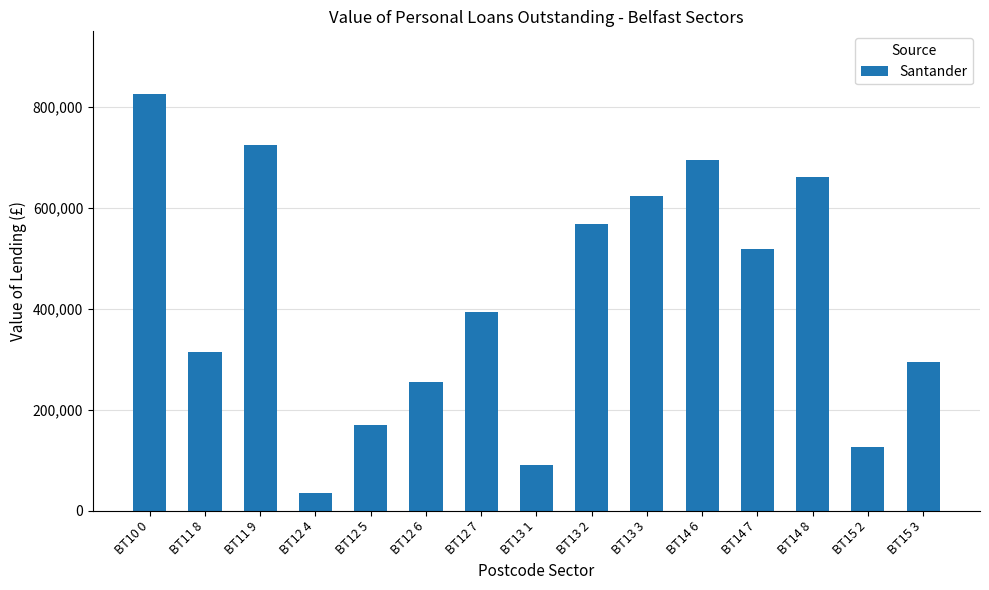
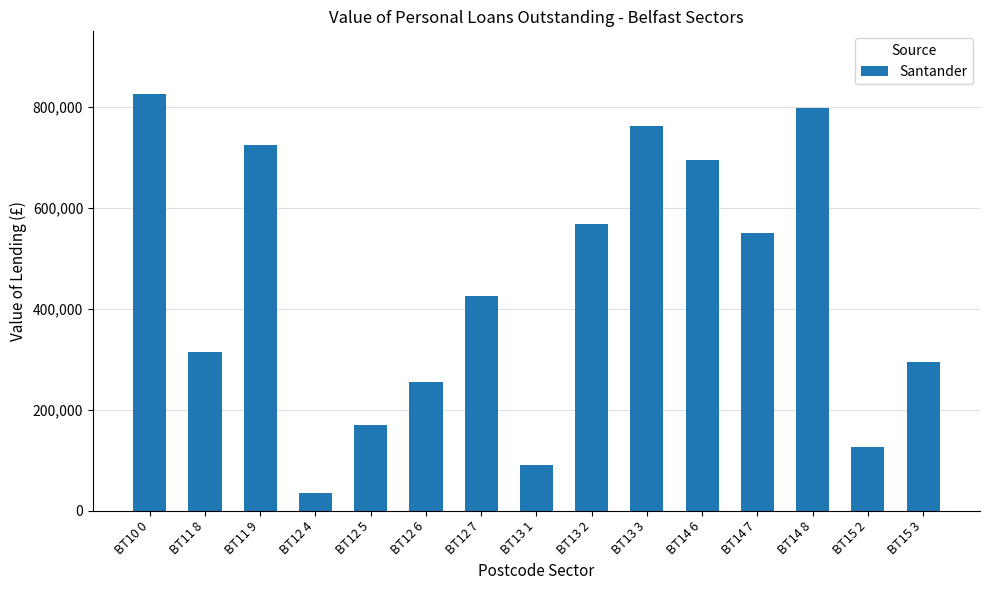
BT12 7: 390,000 -> 430,000
BT13 3: 620,000 -> 760,000
BT14 7: 520,000 -> 550,000
BT14 8: 660,000 -> 800,000
